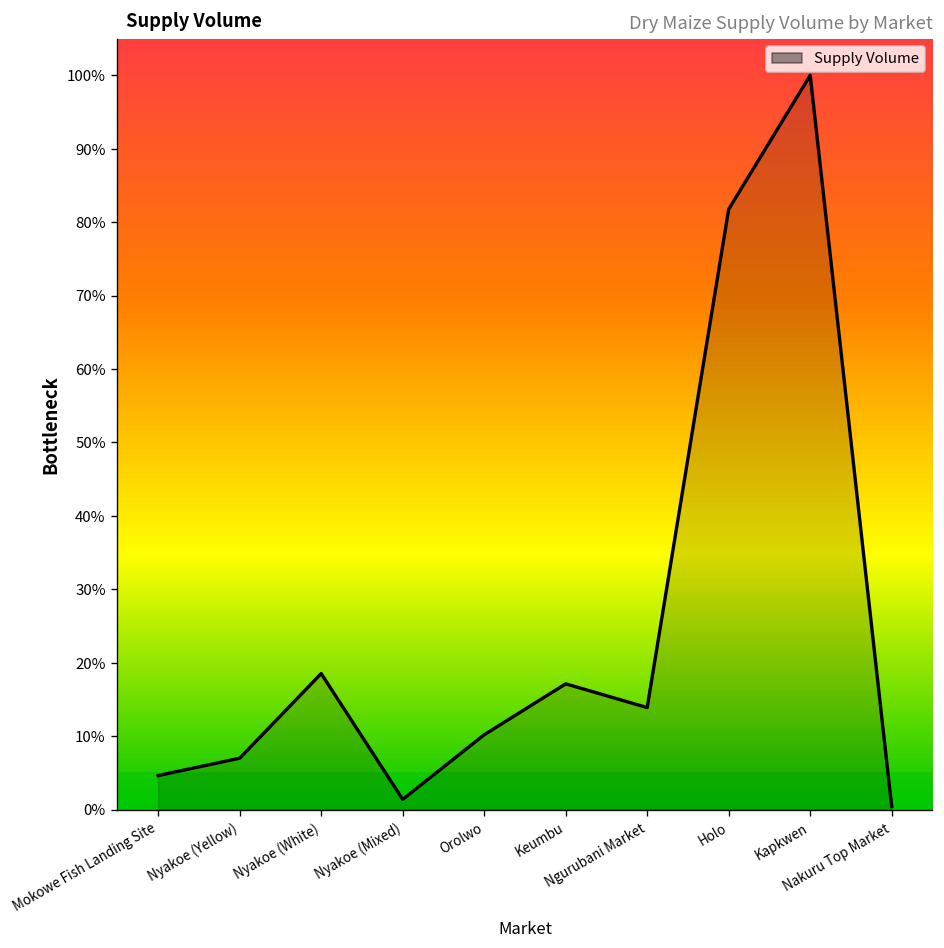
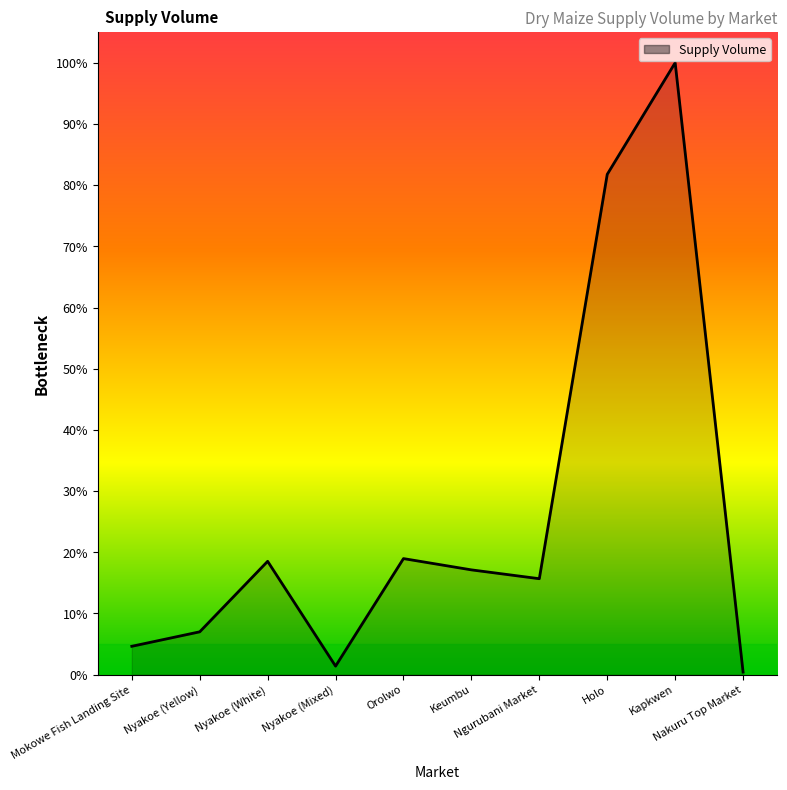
Orolwo: 10% -> 19%
Ngurubani Market: 14% -> 16%
